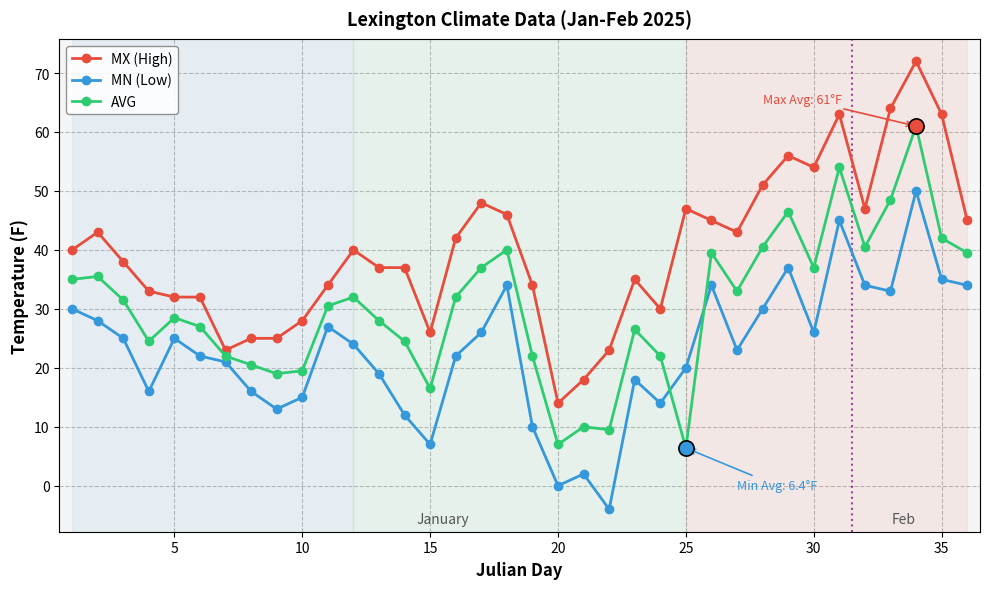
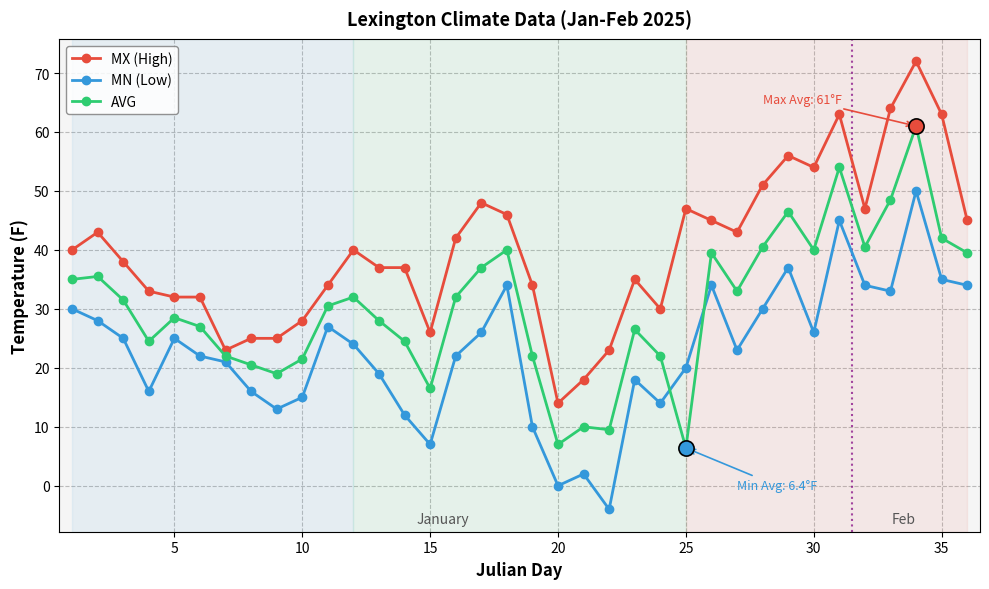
AVG, 10: 20 -> 22
AVG, 30: 37 -> 40
